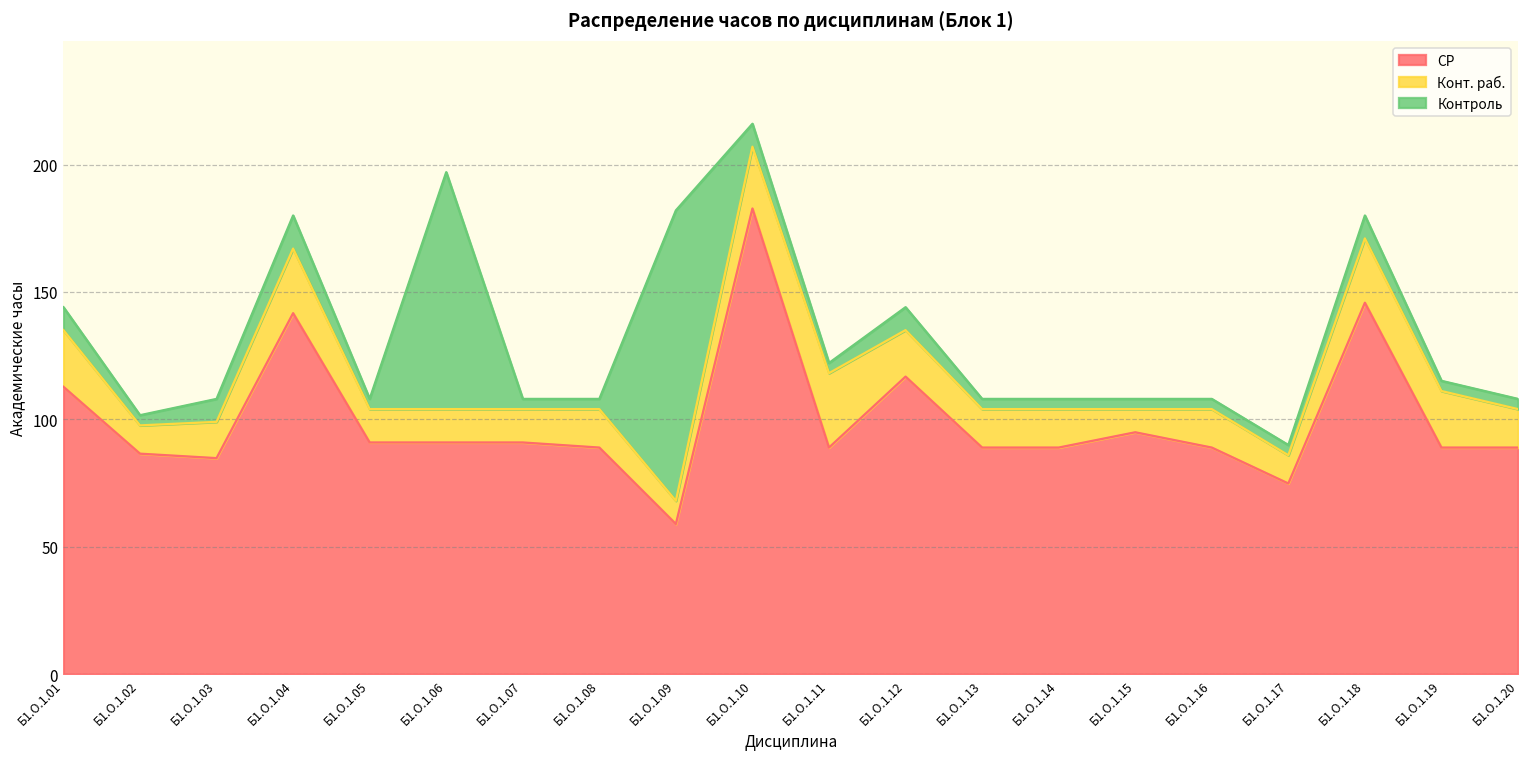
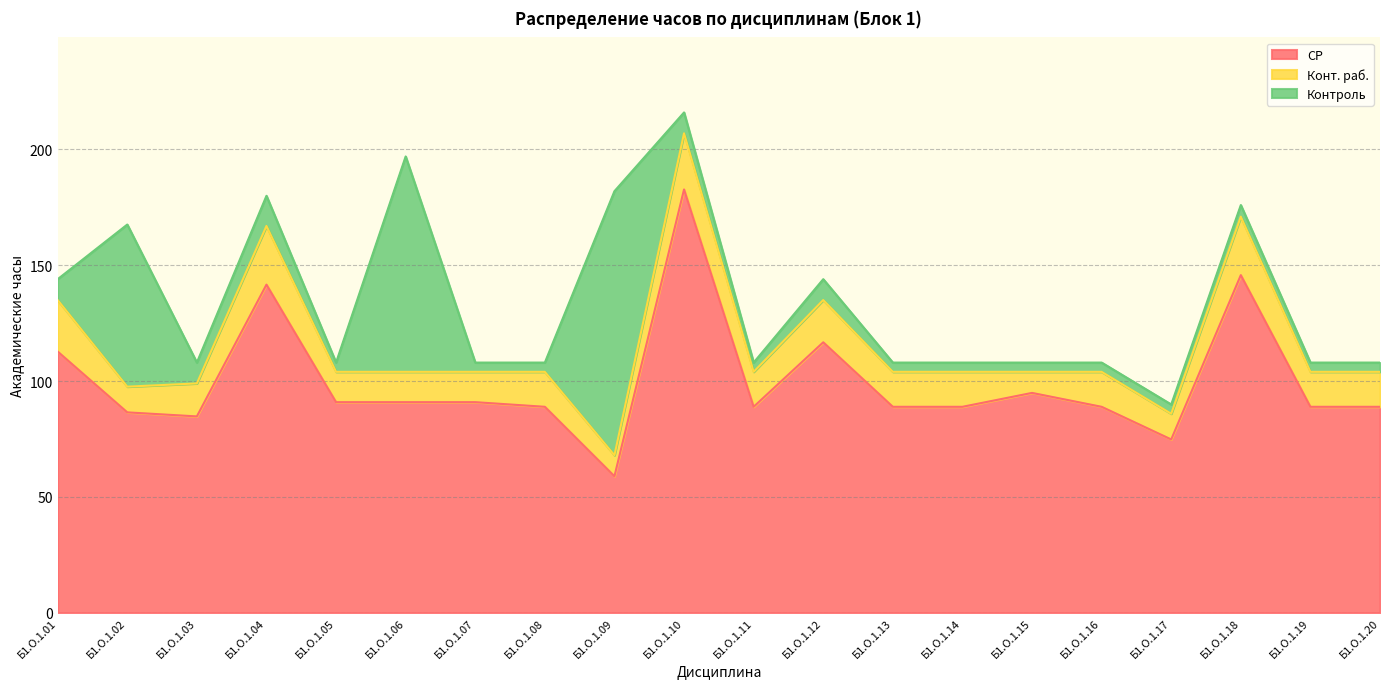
Контроль, Б1.О.1.02: 4 -> 70
Конт. раб., Б1.О.1.11: 29 -> 15
Контроль, Б1.О.1.18: 9 -> 5
Конт. раб., Б1.О.1.19: 22 -> 15
